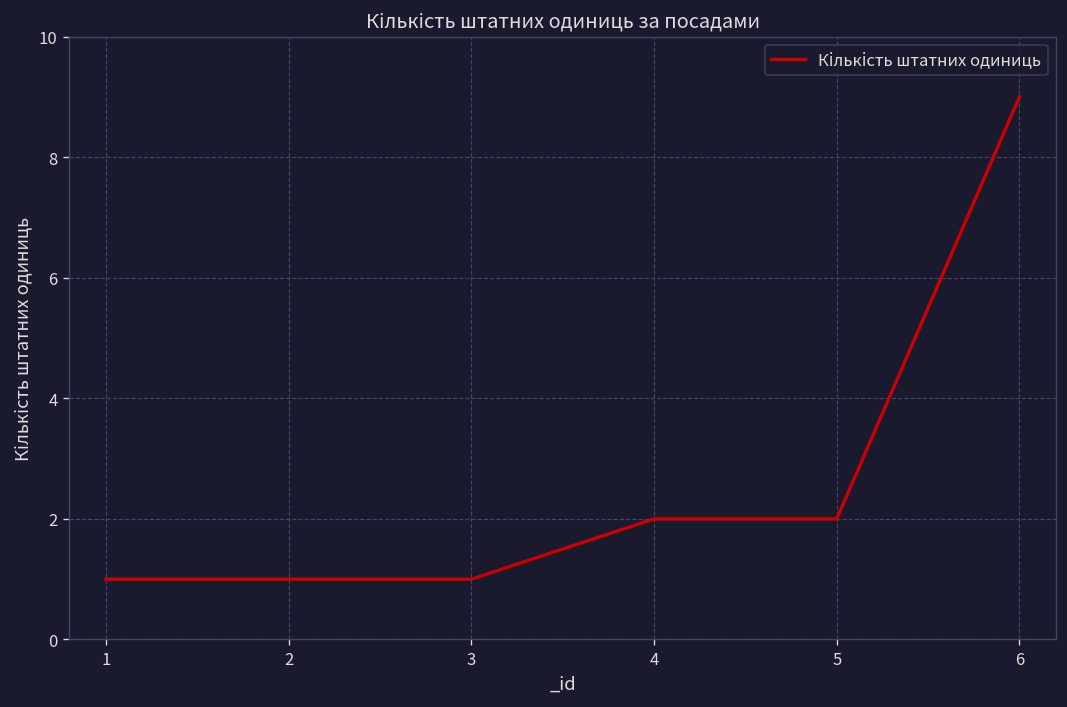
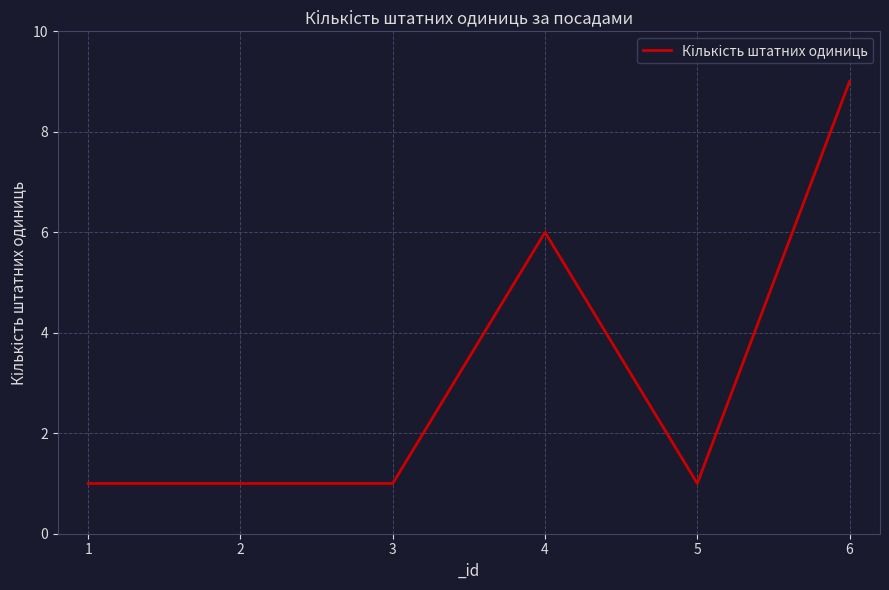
4: 2 -> 6
5: 2 -> 1
